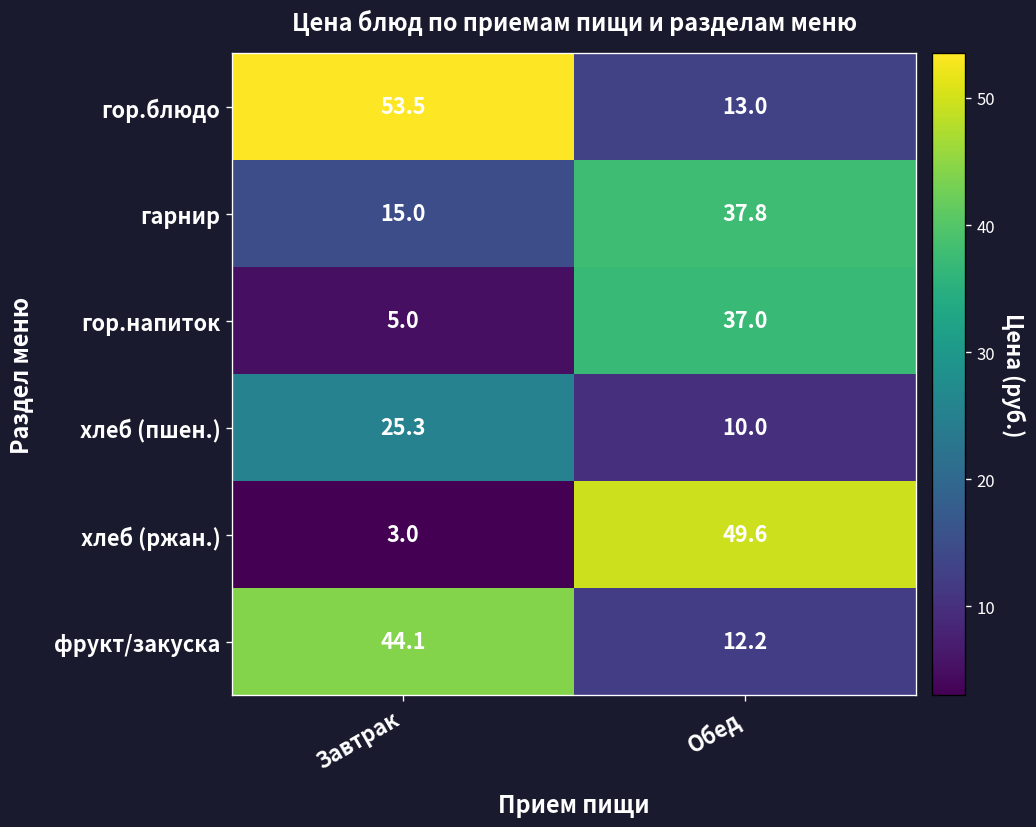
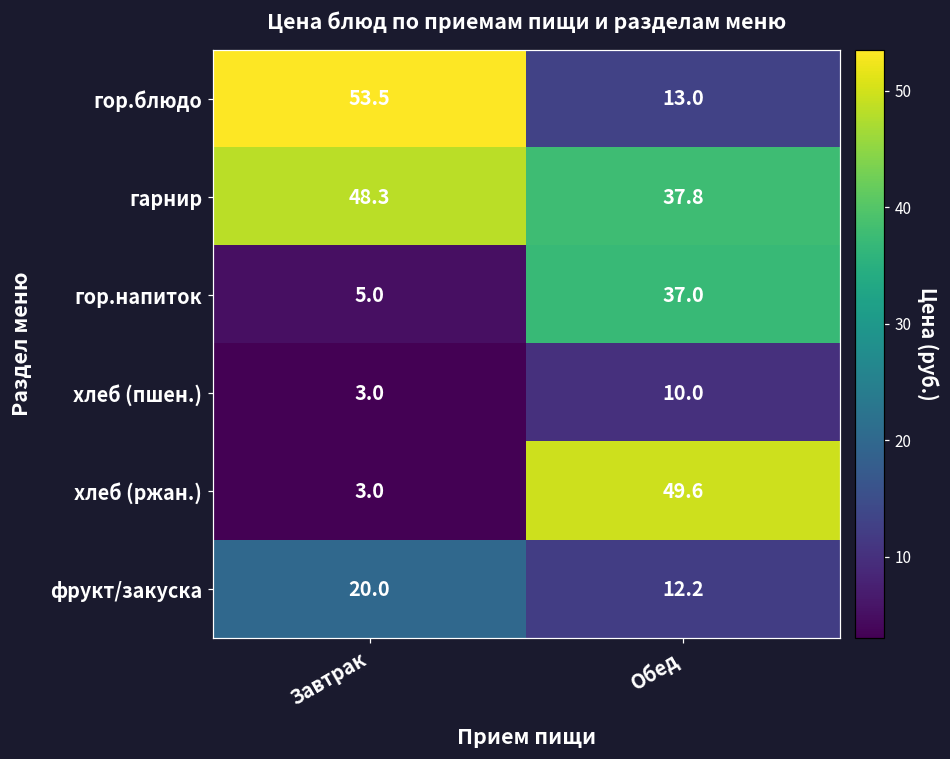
гарнир, Завтрак: 15.0 -> 48.3
хлеб (пшен.), Завтрак: 25.3 -> 3.0
фрукт/закуска, Завтрак: 44.1 -> 20.0
